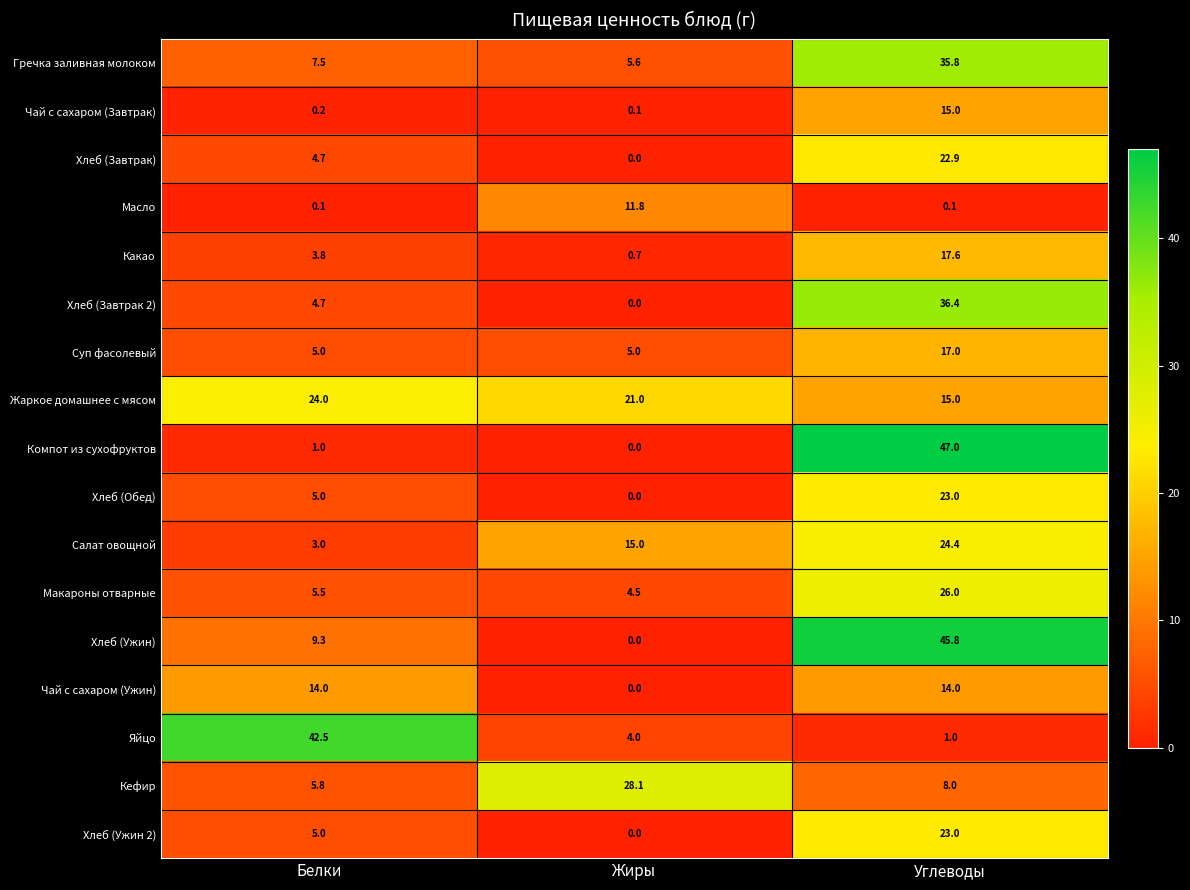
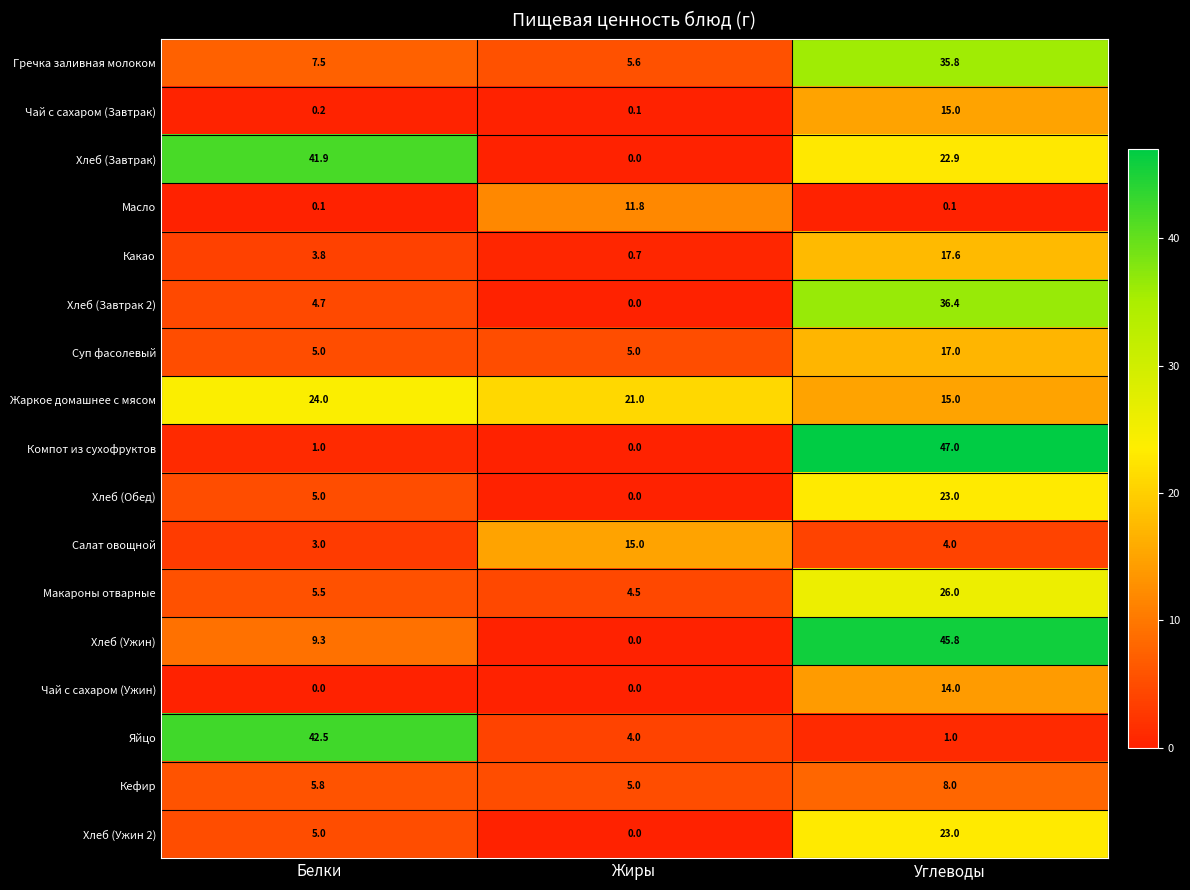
Хлеб (Завтрак), Белки: 4.7 -> 41.9
Салат овощной, Углеводы: 24.4 -> 4.0
Чай с сахаром (Ужин), Белки: 14.0 -> 0.0
Кефир, Жиры: 28.1 -> 5.0
